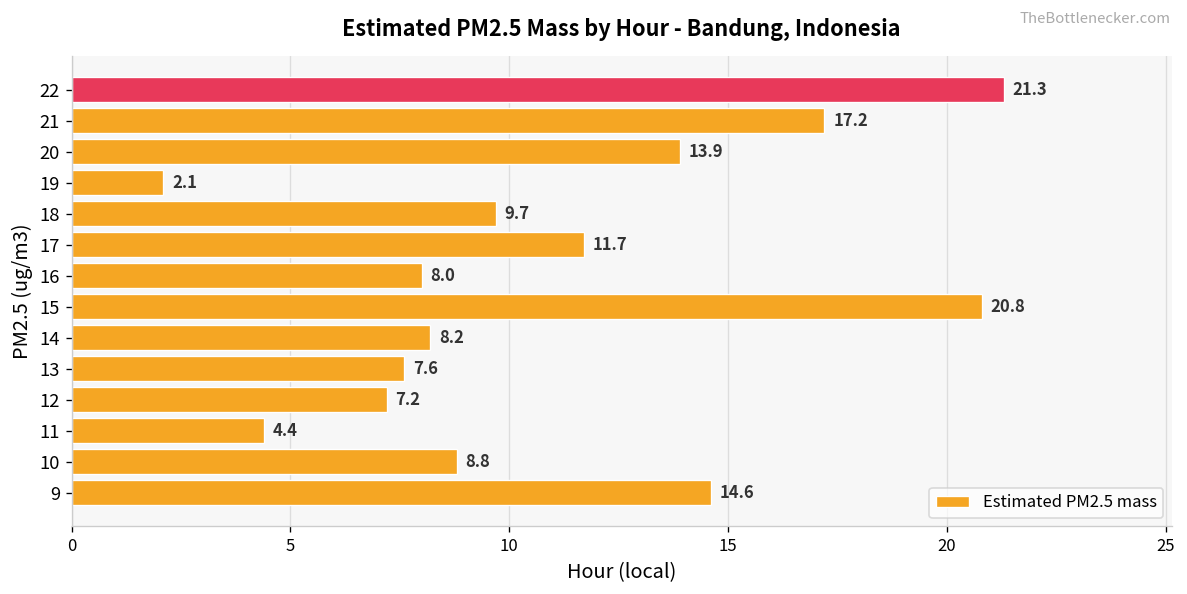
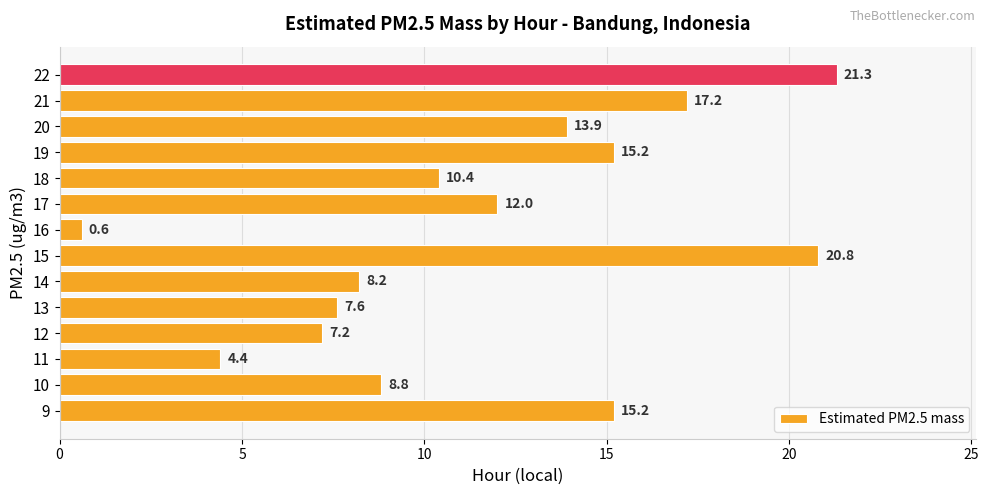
19: 2.1 -> 15.2
18: 9.7 -> 10.4
17: 11.7 -> 12.0
16: 8.0 -> 0.6
9: 14.6 -> 15.2
